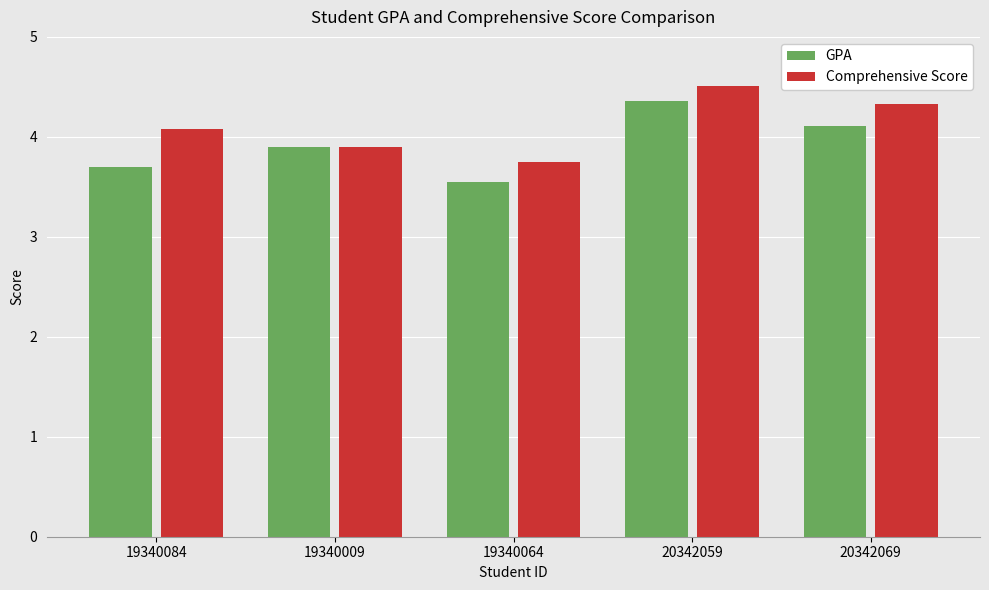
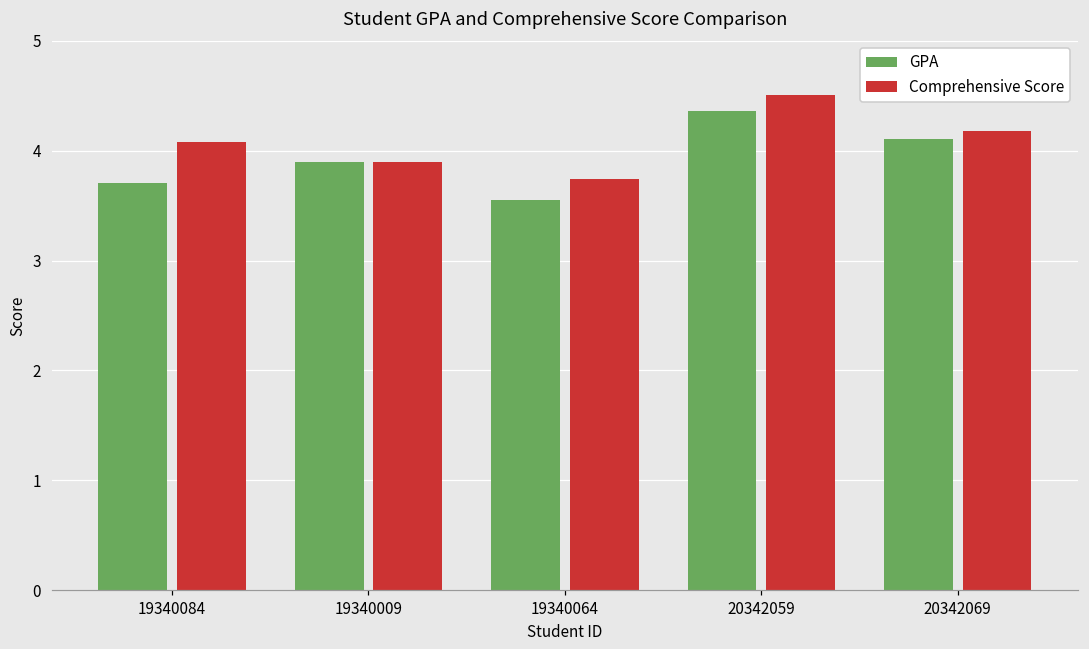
Comprehensive Score, 20342069: 4.3 -> 4.2
